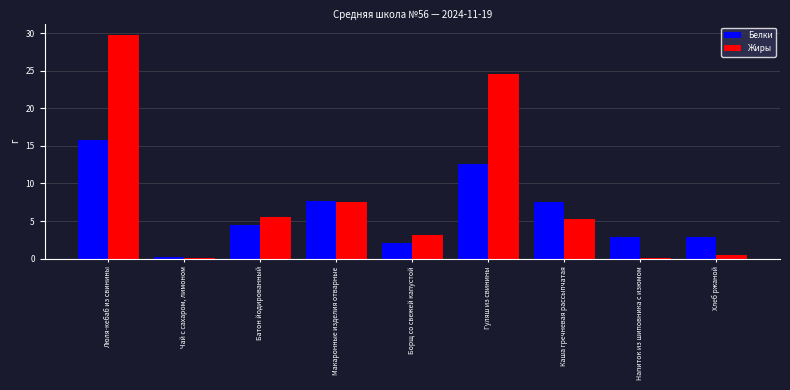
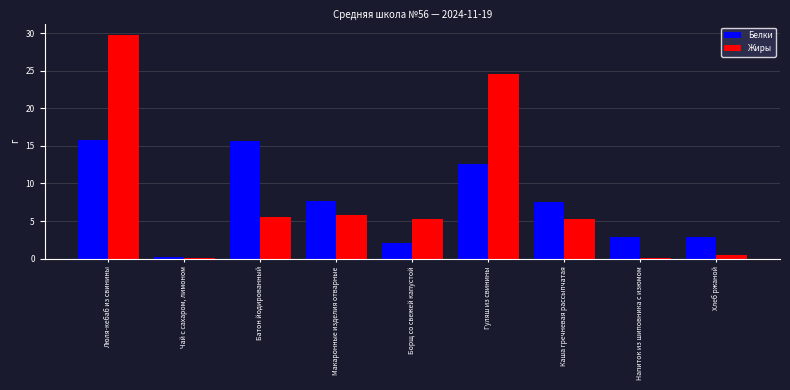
Белки, Батон йодированный: 5 -> 16
Жиры, Макаронные изделия отварные: 8 -> 6
Жиры, Борщ со свежей капустой: 3 -> 5
